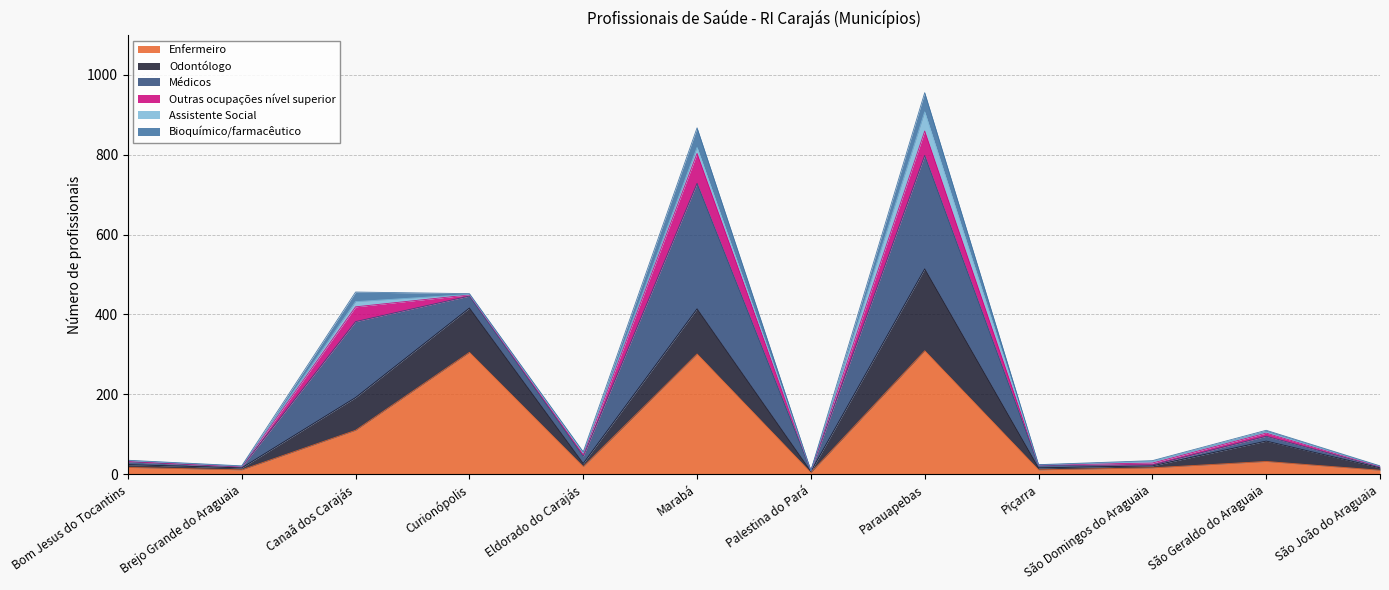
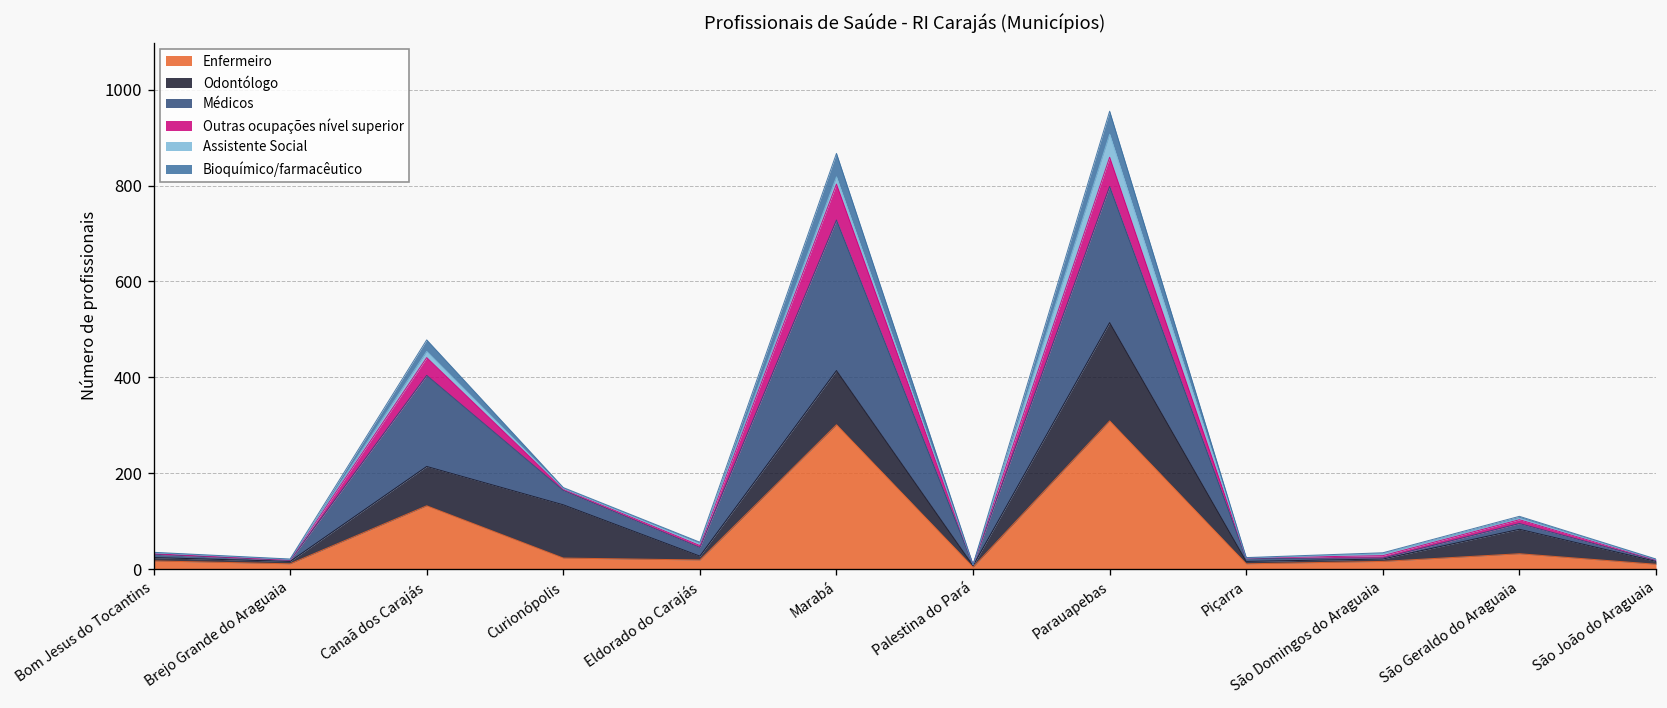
Enfermeiro, Canaã dos Carajás: 110 -> 130
Enfermeiro, Curionópolis: 310 -> 20
